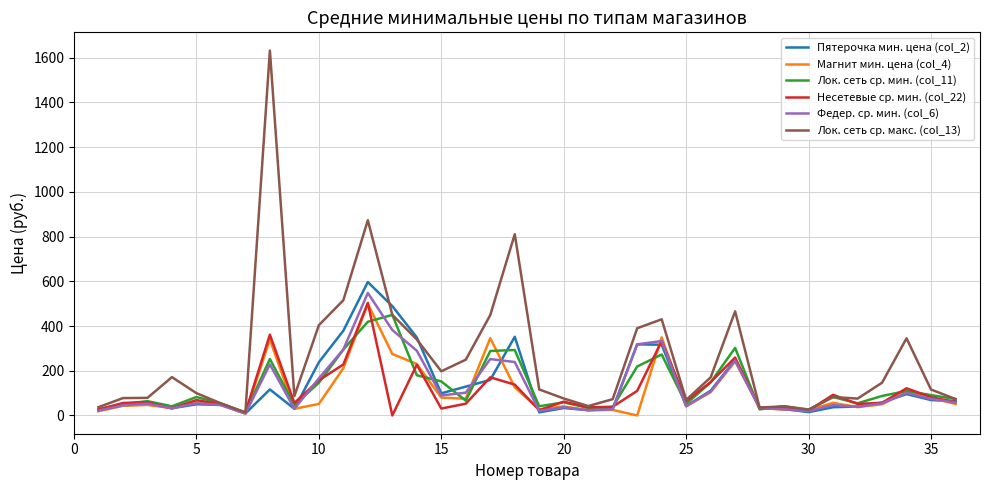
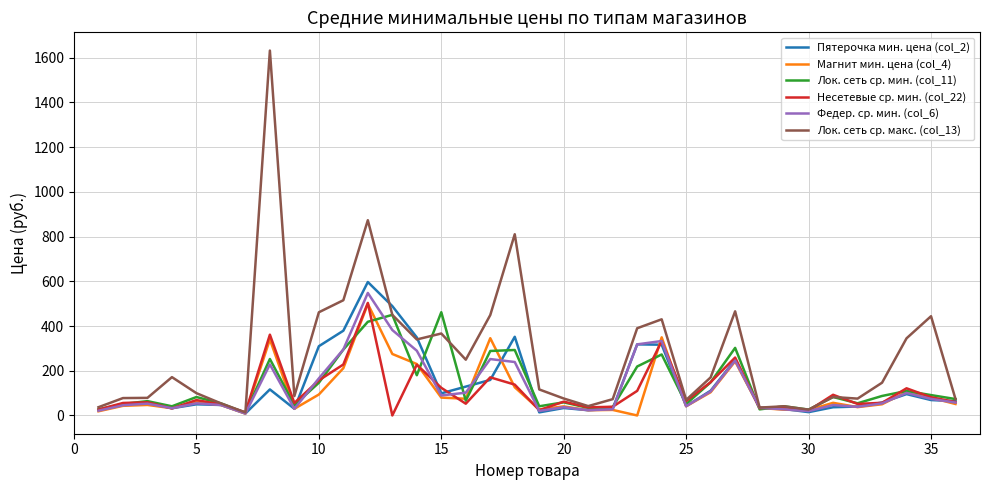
Пятерочка мин. цена (col_2), 10: 240 -> 310
Магнит мин. цена (col_4), 10: 50 -> 90
Лок. сеть ср. макс. (col_13), 10: 400 -> 460
Лок. сеть ср. мин. (col_11), 15: 150 -> 460
Несетевые ср. мин. (col_22), 15: 30 -> 120
Лок. сеть ср. макс. (col_13), 15: 200 -> 370
Лок. сеть ср. макс. (col_13), 35: 120 -> 440
